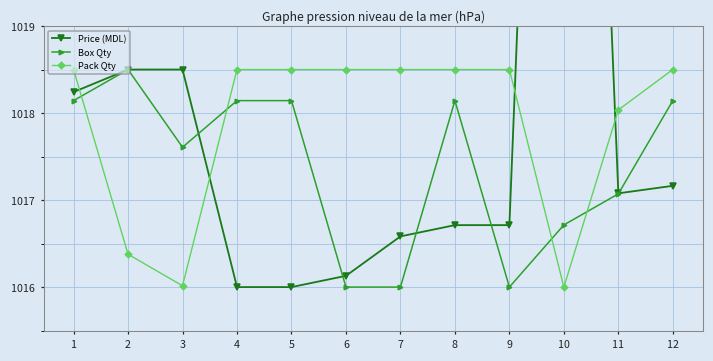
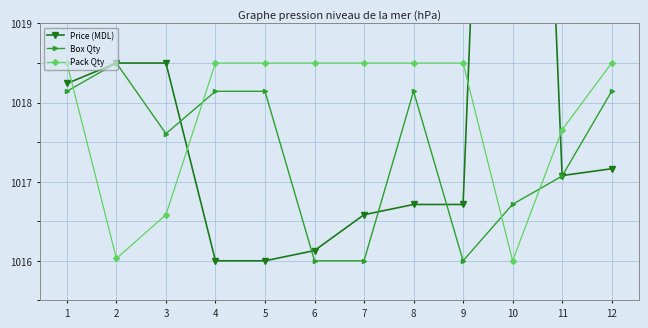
Pack Qty, 2: 1016.4 -> 1016.0
Pack Qty, 3: 1016.0 -> 1016.6
Pack Qty, 11: 1018.0 -> 1017.7
